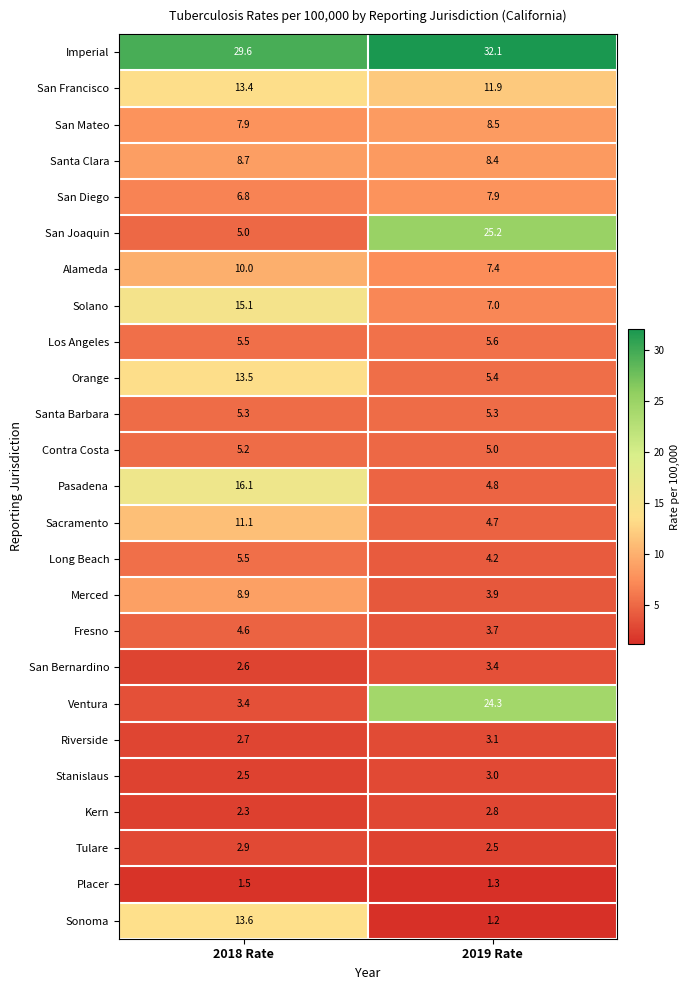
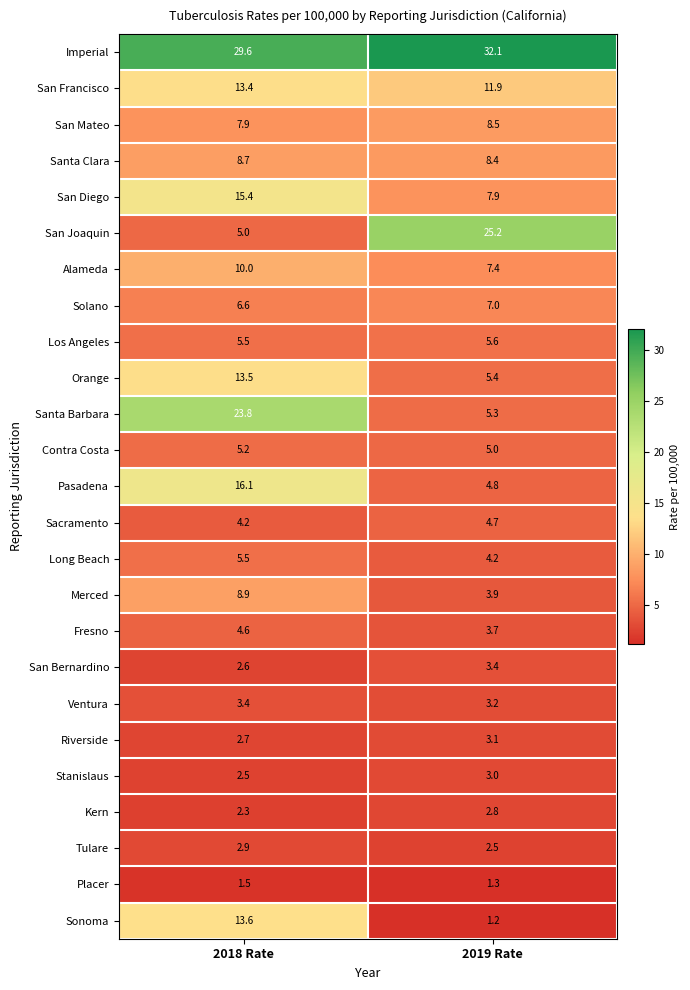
San Diego, 2018 Rate: 6.8 -> 15.4
Solano, 2018 Rate: 15.1 -> 6.6
Santa Barbara, 2018 Rate: 5.3 -> 23.8
Sacramento, 2018 Rate: 11.1 -> 4.2
Ventura, 2019 Rate: 24.3 -> 3.2
